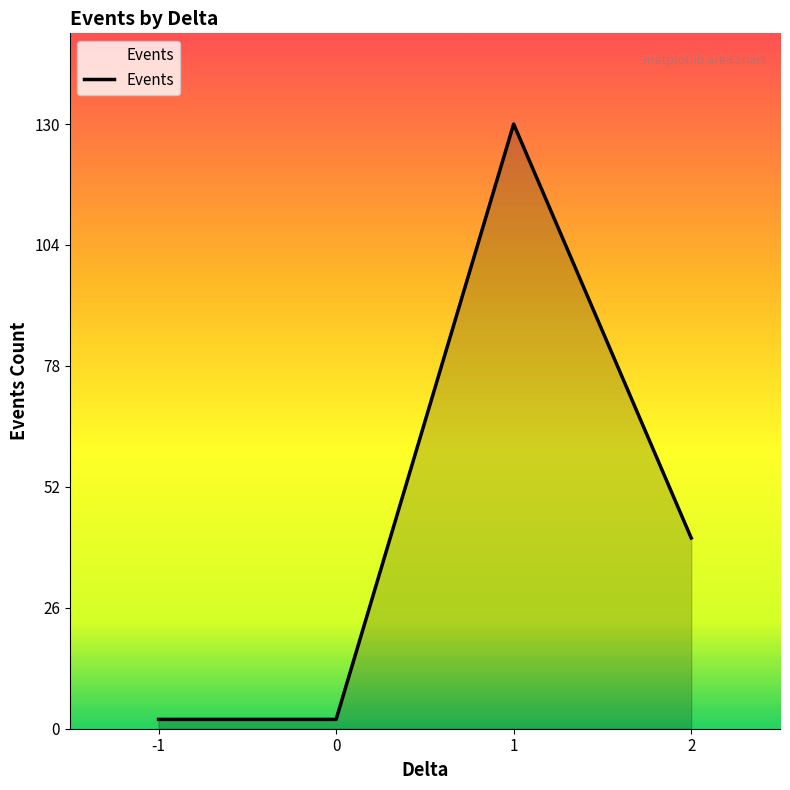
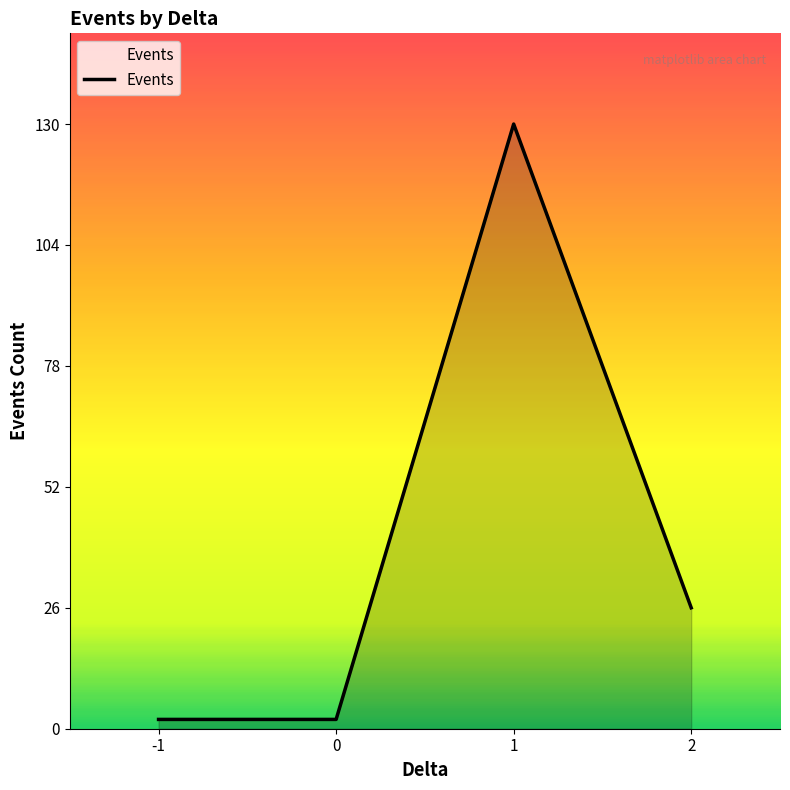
2: 41 -> 26
